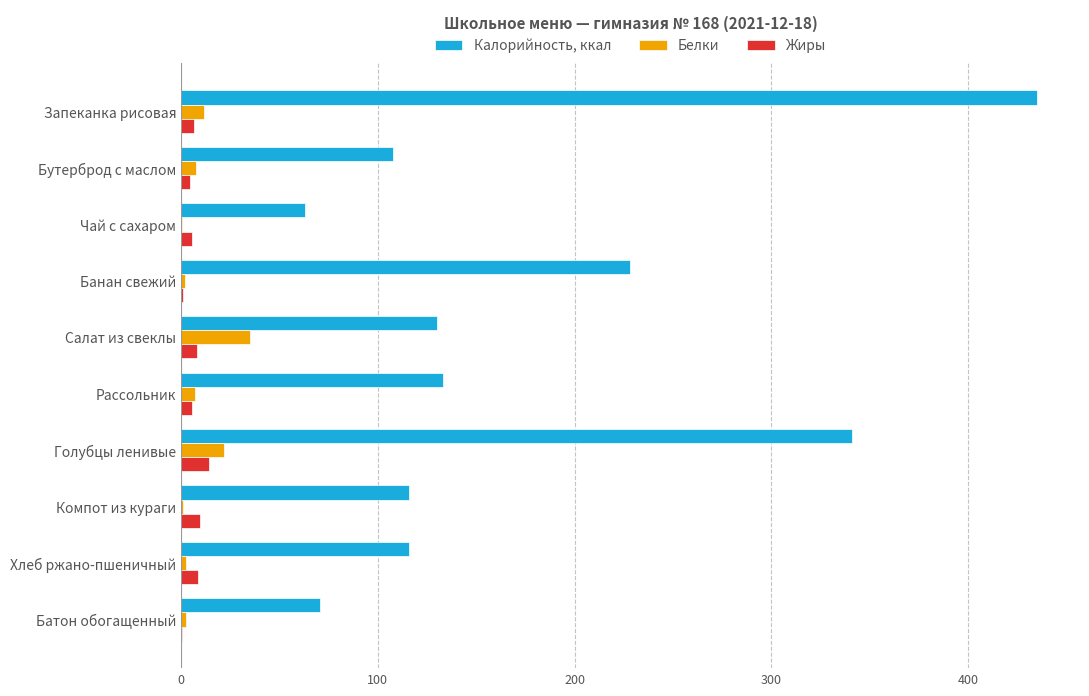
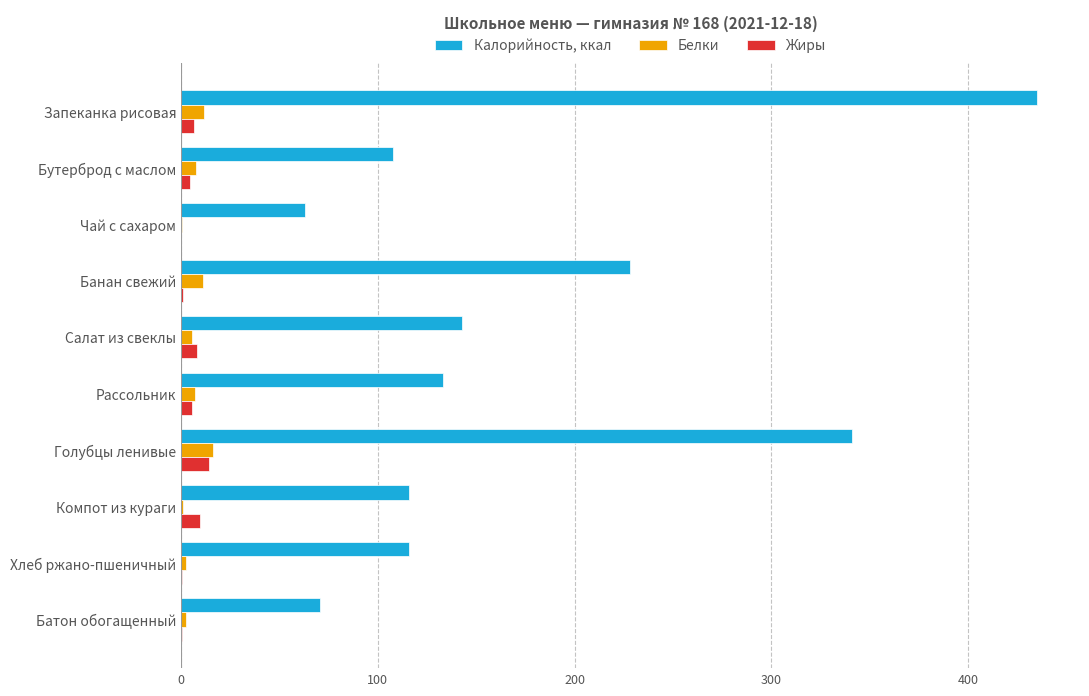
Жиры, Чай с сахаром: 6 -> 0
Белки, Банан свежий: 2 -> 11
Калорийность, ккал, Салат из свеклы: 130 -> 143
Белки, Салат из свеклы: 35 -> 6
Белки, Голубцы ленивые: 22 -> 17
Жиры, Хлеб ржано-пшеничный: 9 -> 1
